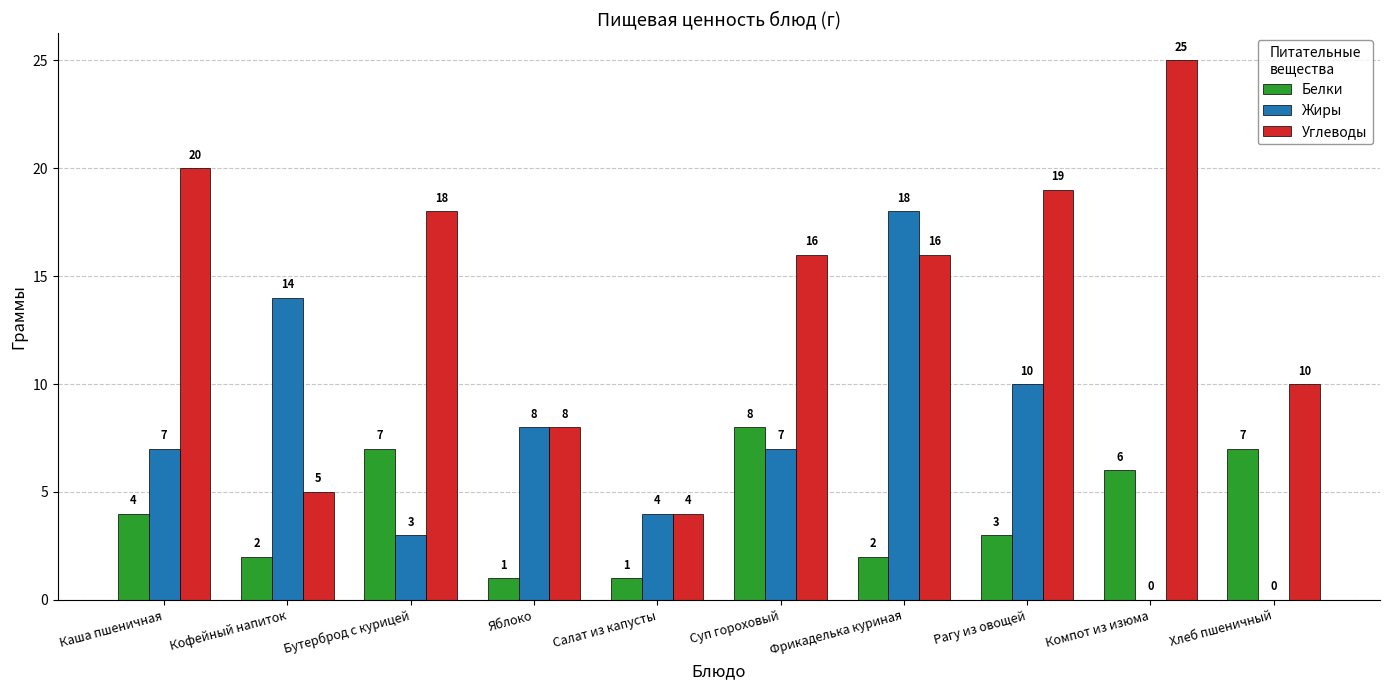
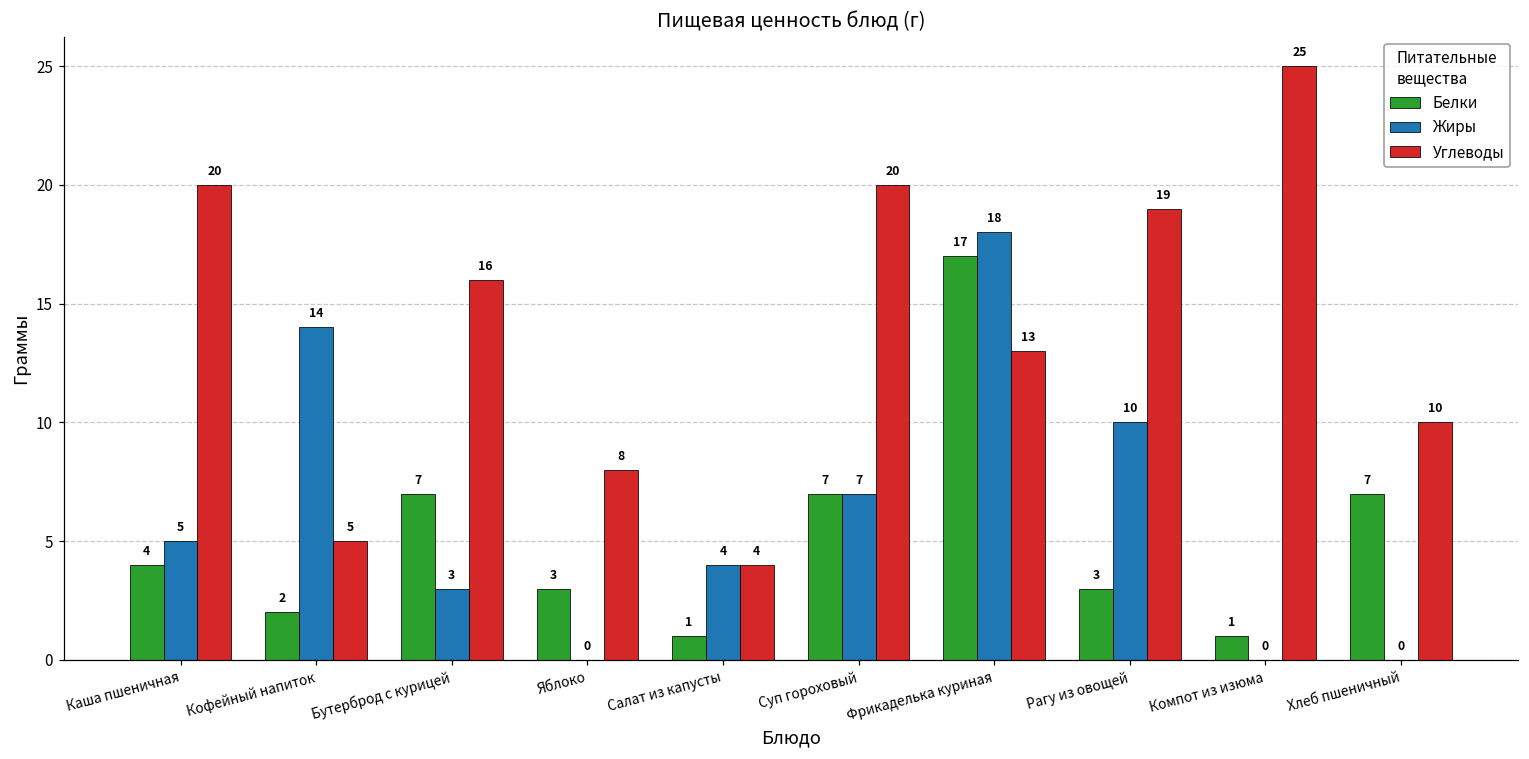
Жиры, Каша пшеничная: 7 -> 5
Углеводы, Бутерброд с курицей: 18 -> 16
Белки, Яблоко: 1 -> 3
Жиры, Яблоко: 8 -> 0
Белки, Суп гороховый: 8 -> 7
Углеводы, Суп гороховый: 16 -> 20
Белки, Фрикаделька куриная: 2 -> 17
Углеводы, Фрикаделька куриная: 16 -> 13
Белки, Компот из изюма: 6 -> 1
